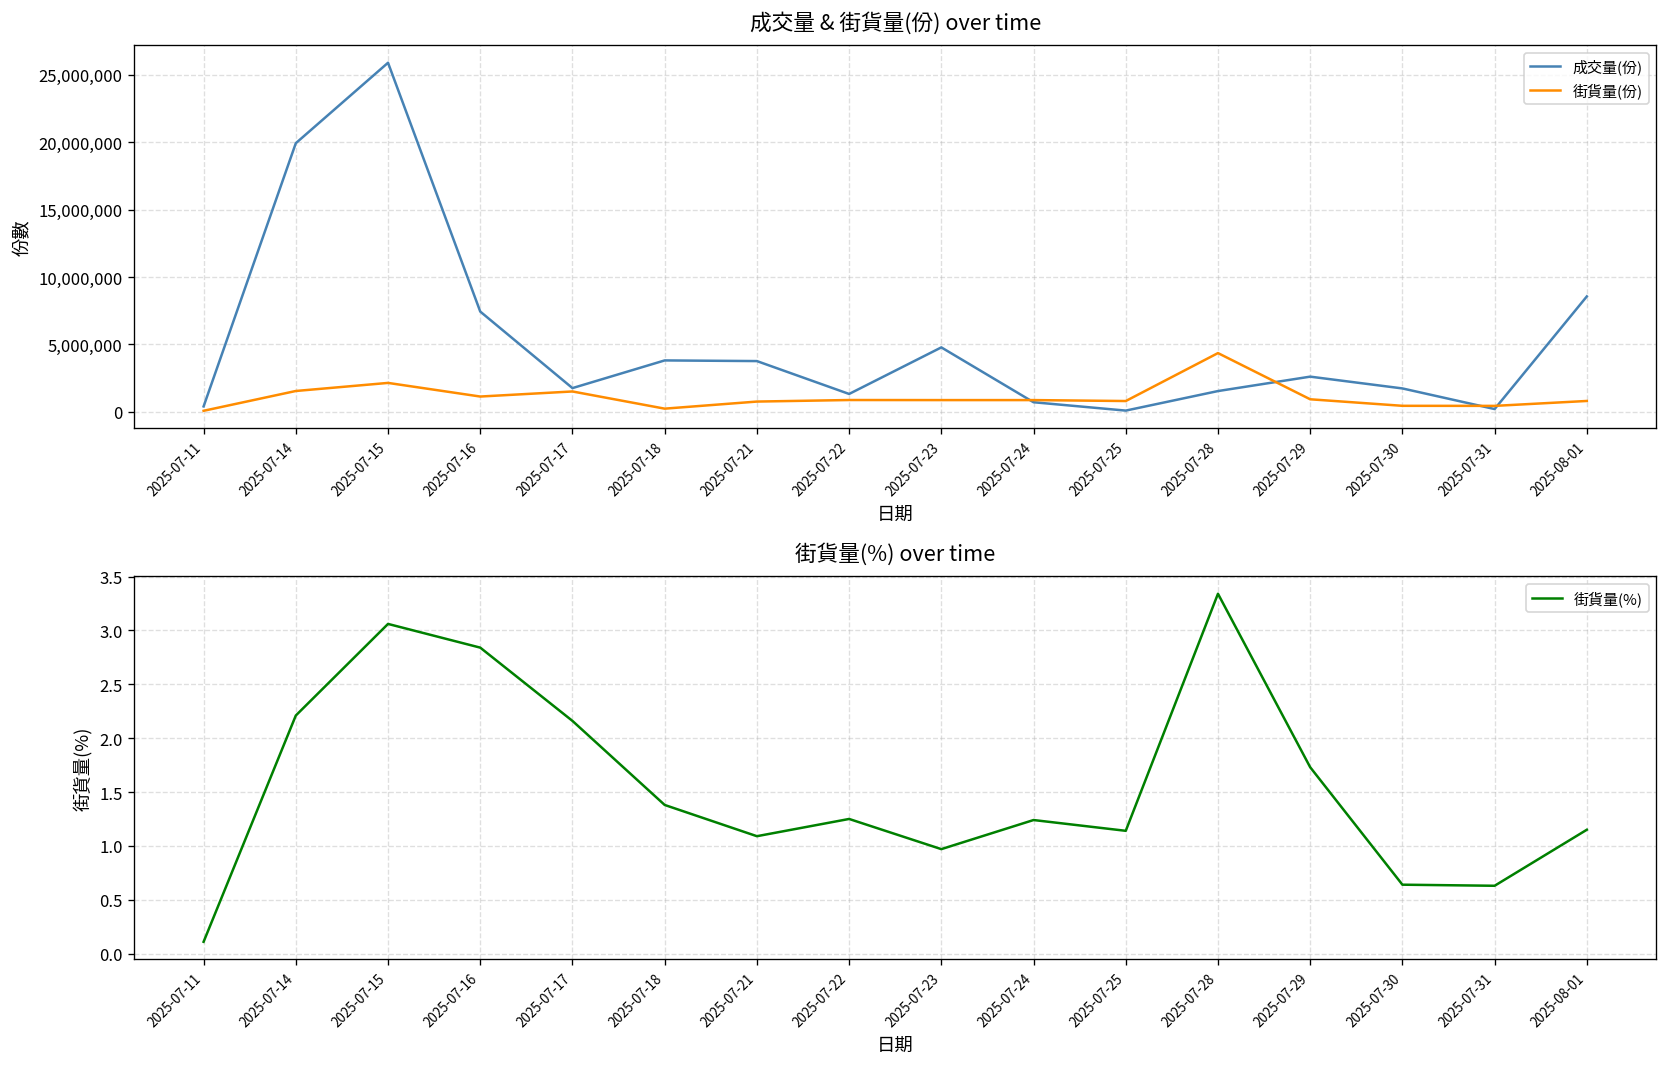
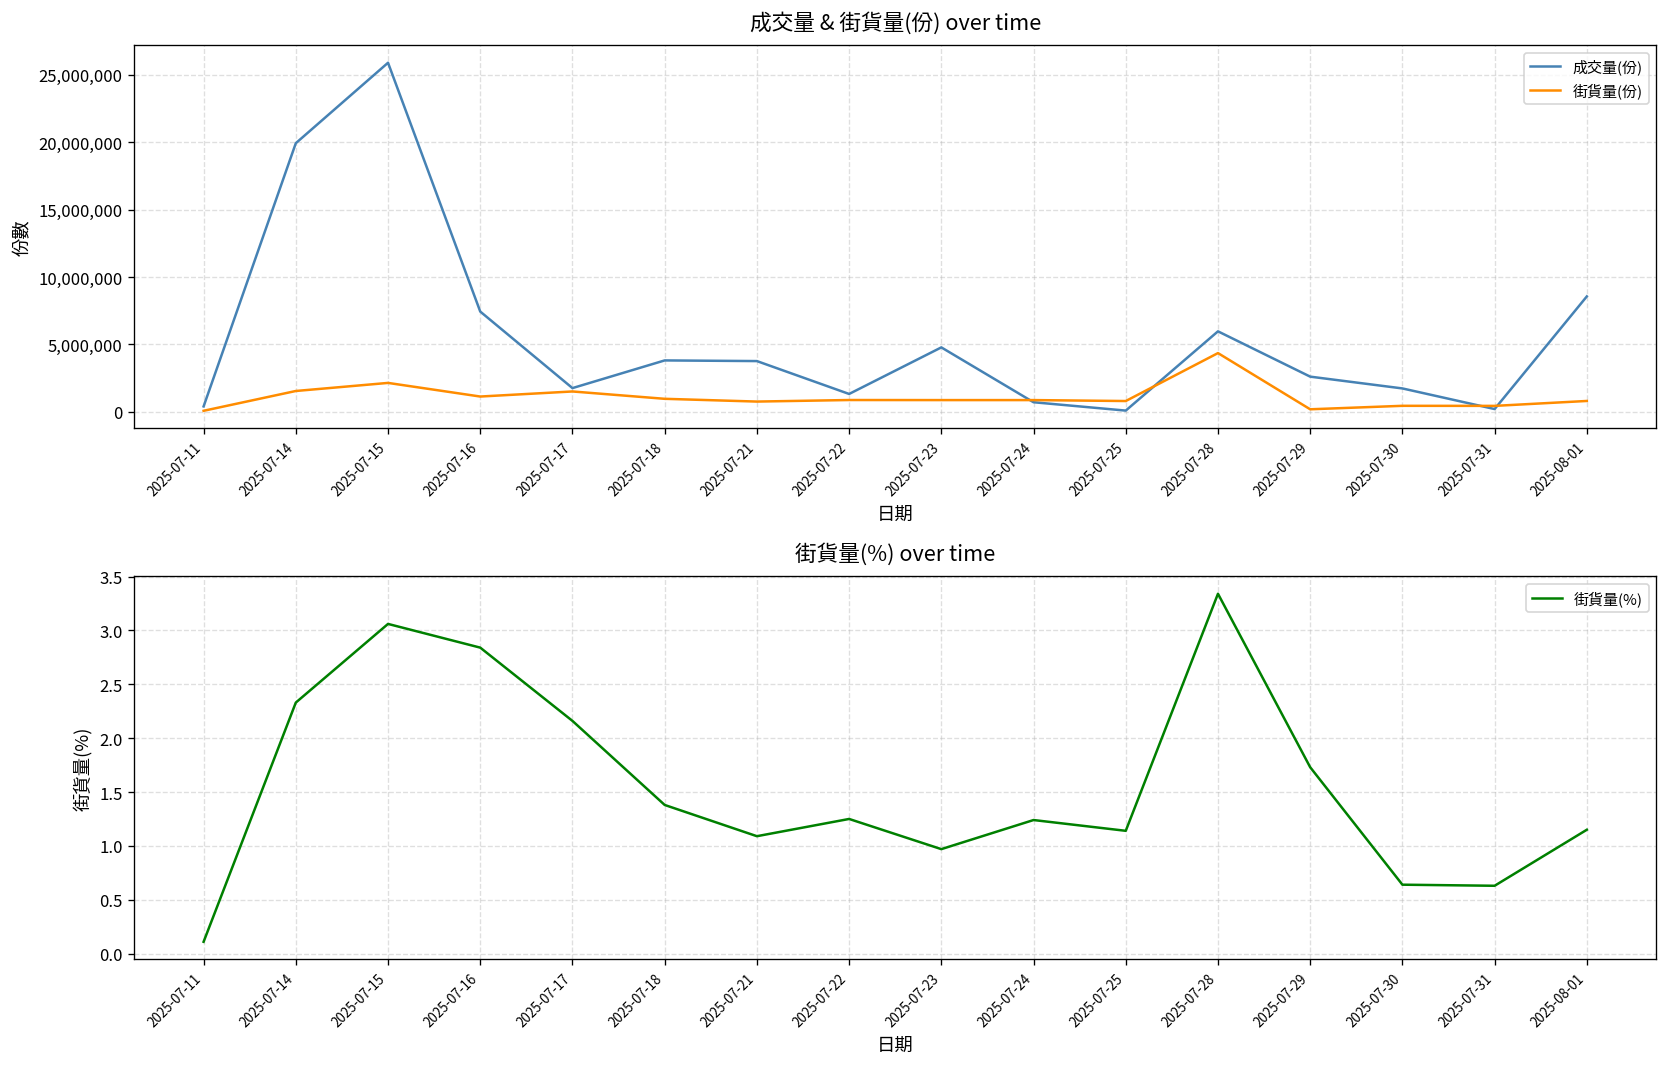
成交量 & 街貨量(份) over time, 街貨量(份), 2025-07-18: 200,000 -> 1,000,000
成交量 & 街貨量(份) over time, 成交量(份), 2025-07-28: 1,500,000 -> 6,000,000
成交量 & 街貨量(份) over time, 街貨量(份), 2025-07-29: 900,000 -> 200,000
街貨量(%) over time, 2025-07-14: 2.2 -> 2.3
